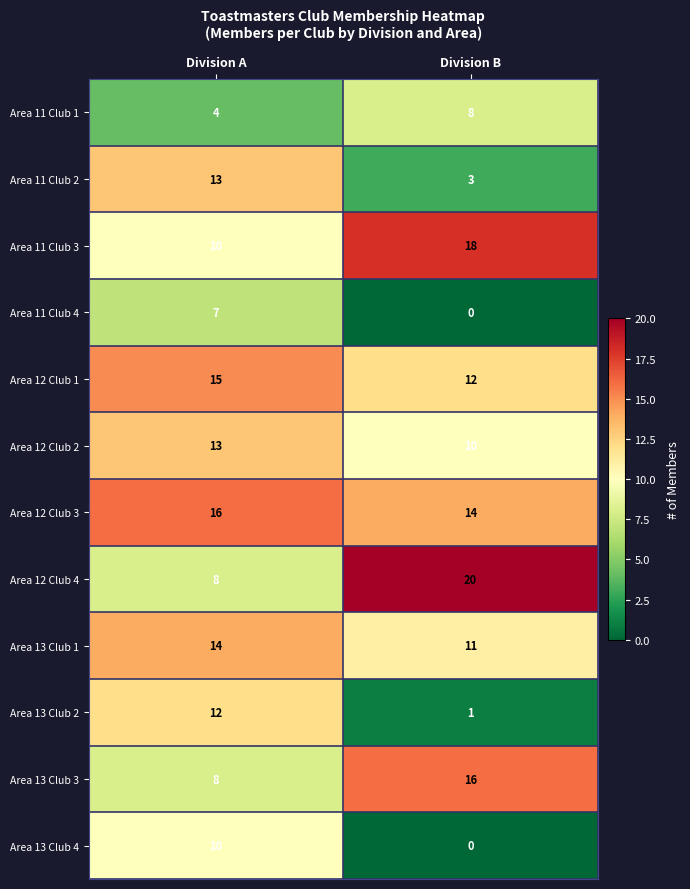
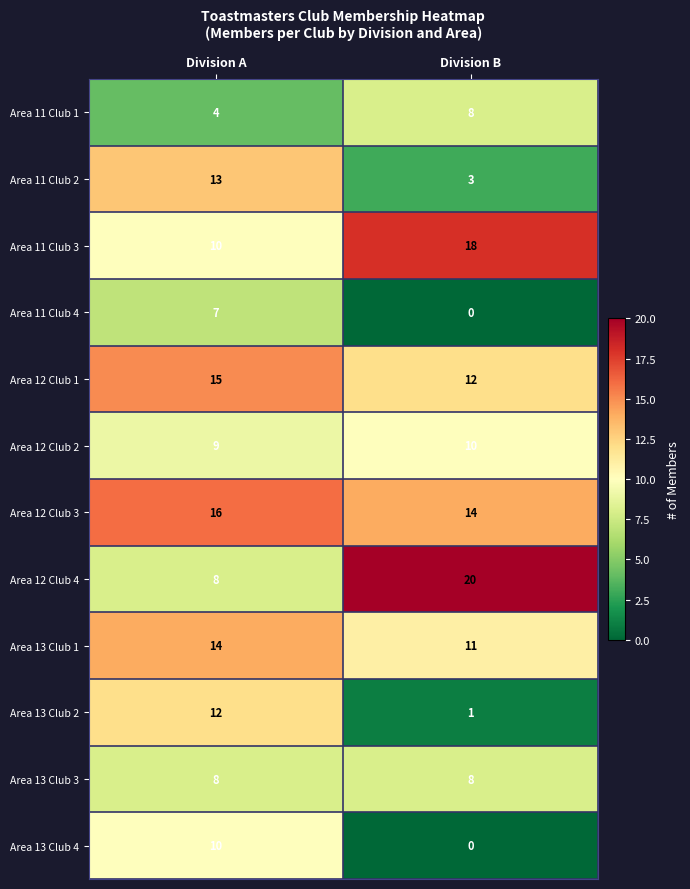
Area 12 Club 2, Division A: 13 -> 9
Area 13 Club 3, Division B: 16 -> 8
